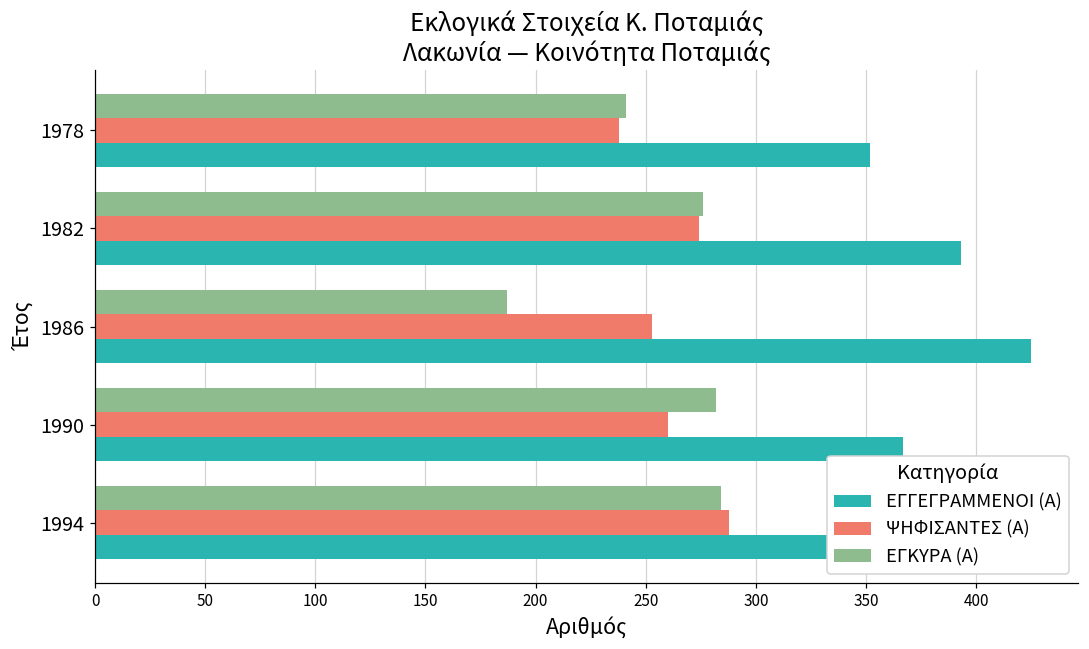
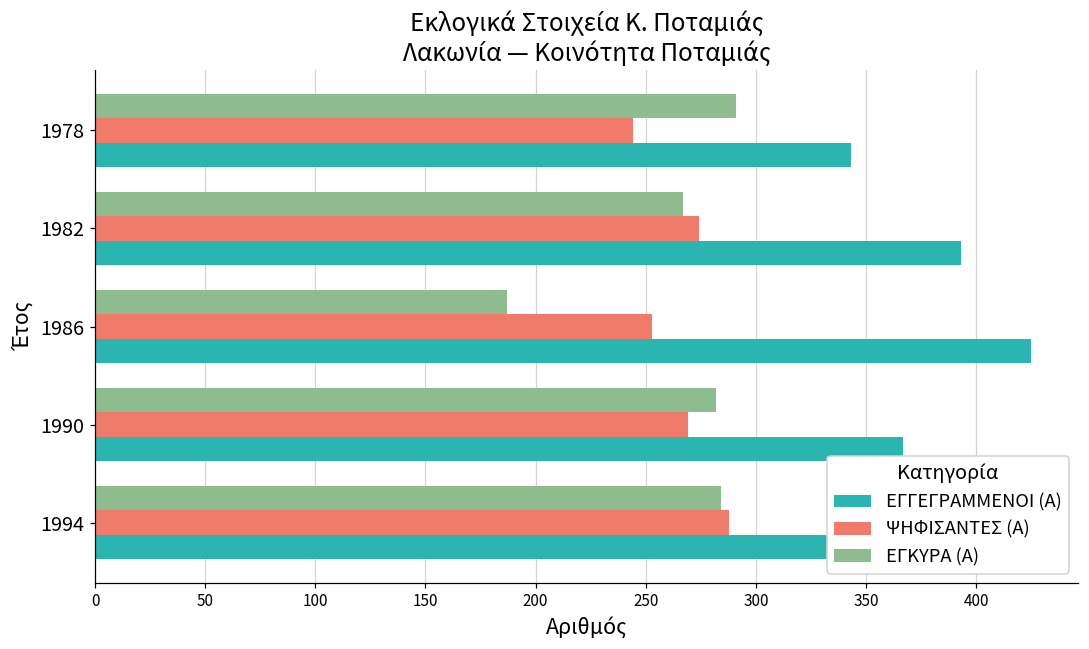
ΕΓΚΥΡΑ (Α), 1978: 241 -> 291
ΨΗΦΙΣΑΝΤΕΣ (Α), 1978: 238 -> 244
ΕΓΓΕΓΡΑΜΜΕΝΟΙ (Α), 1978: 352 -> 343
ΕΓΚΥΡΑ (Α), 1982: 276 -> 267
ΨΗΦΙΣΑΝΤΕΣ (Α), 1990: 260 -> 269
